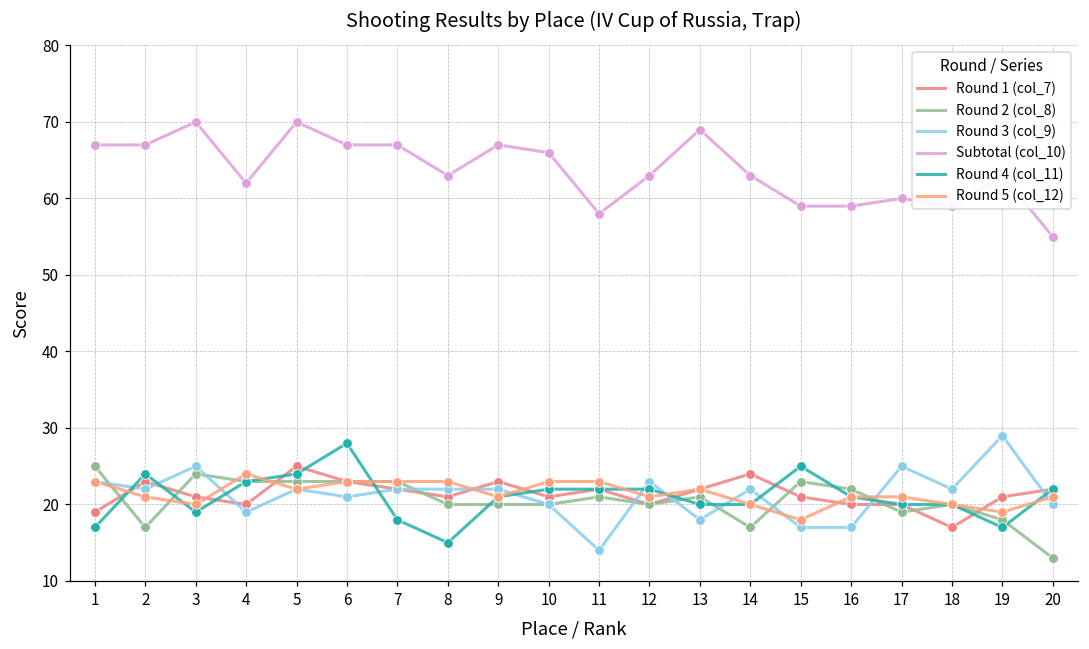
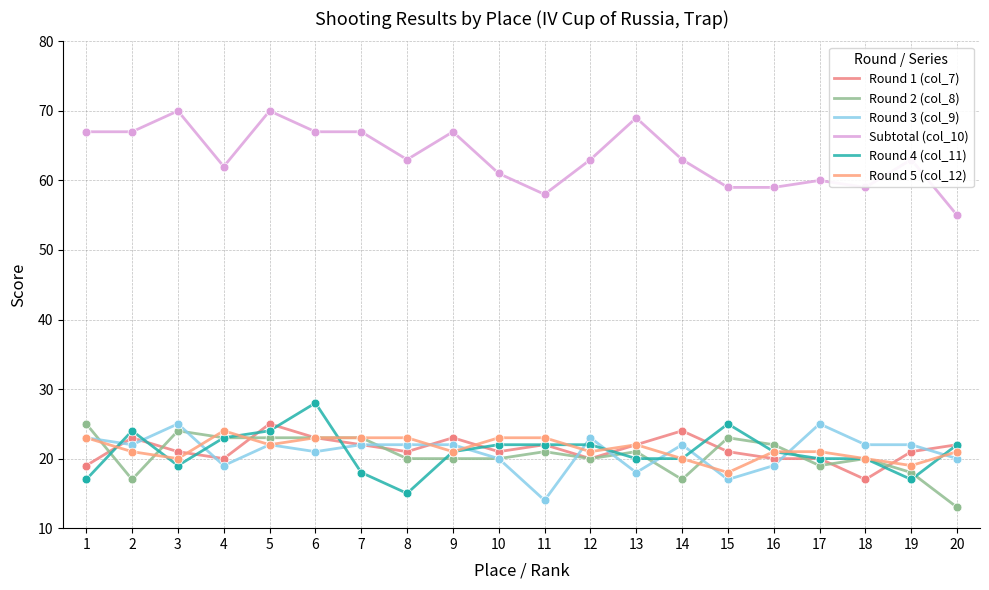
Subtotal (col_10), 10: 66 -> 61
Round 3 (col_9), 16: 17 -> 19
Round 3 (col_9), 19: 29 -> 22
